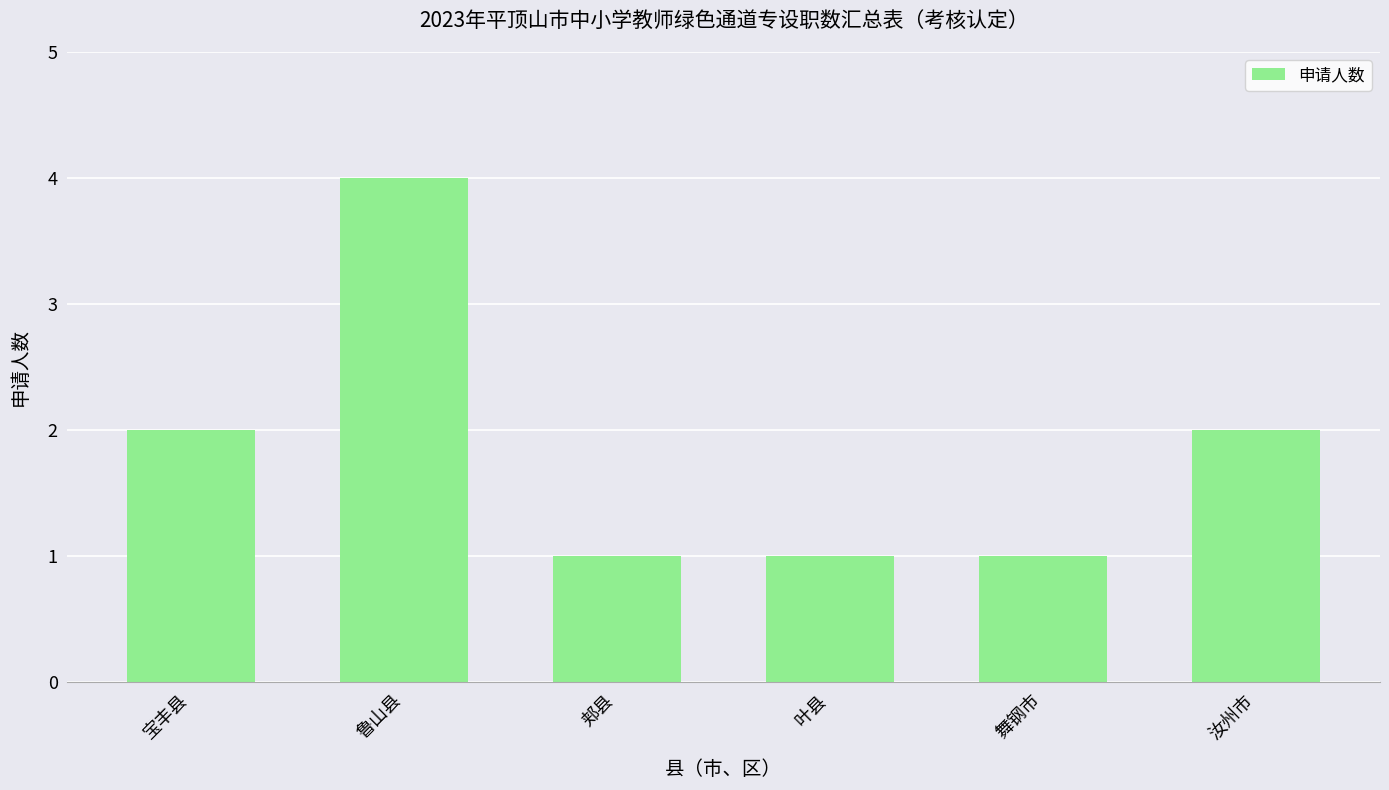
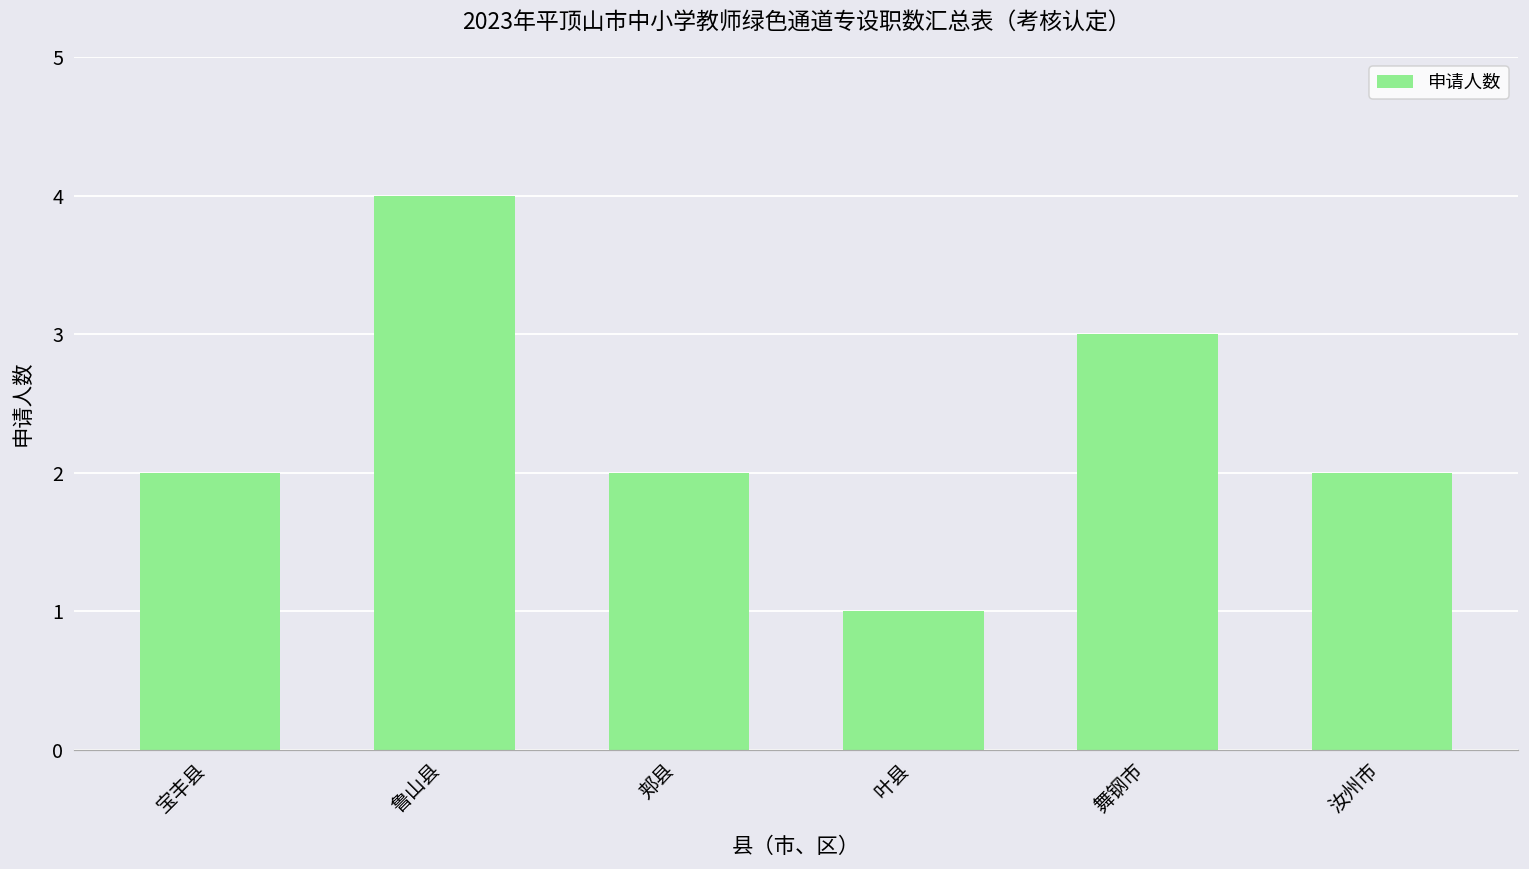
郏县: 1 -> 2
舞钢市: 1 -> 3
